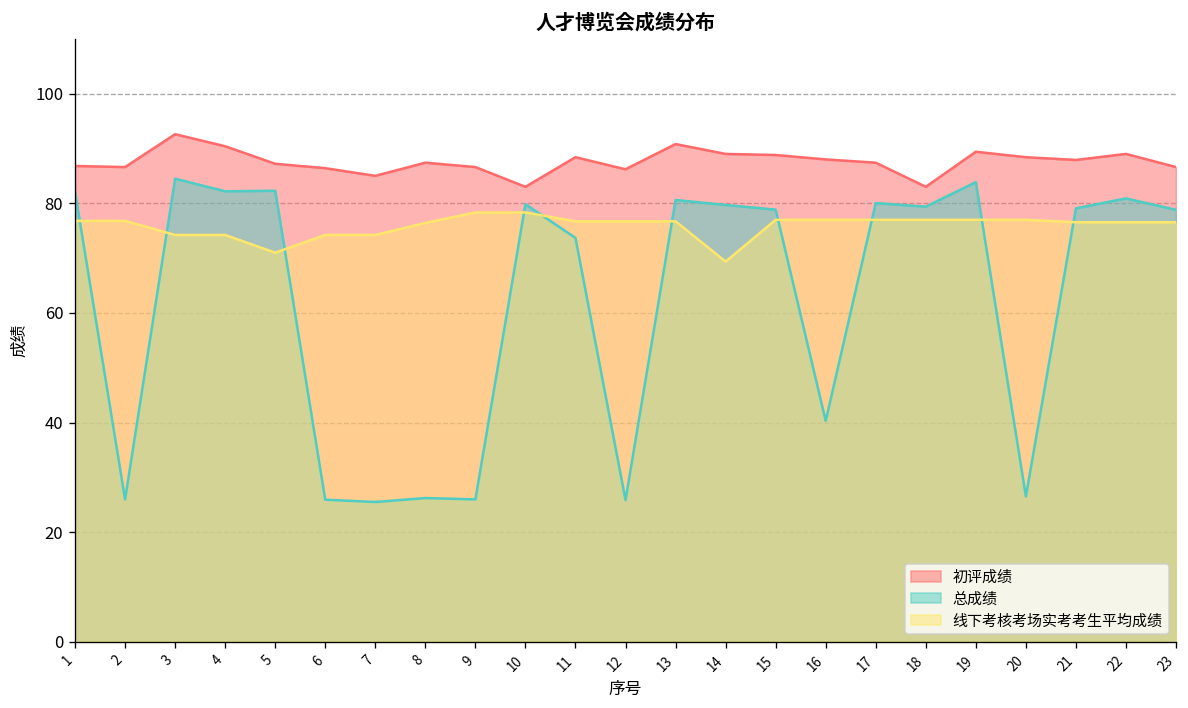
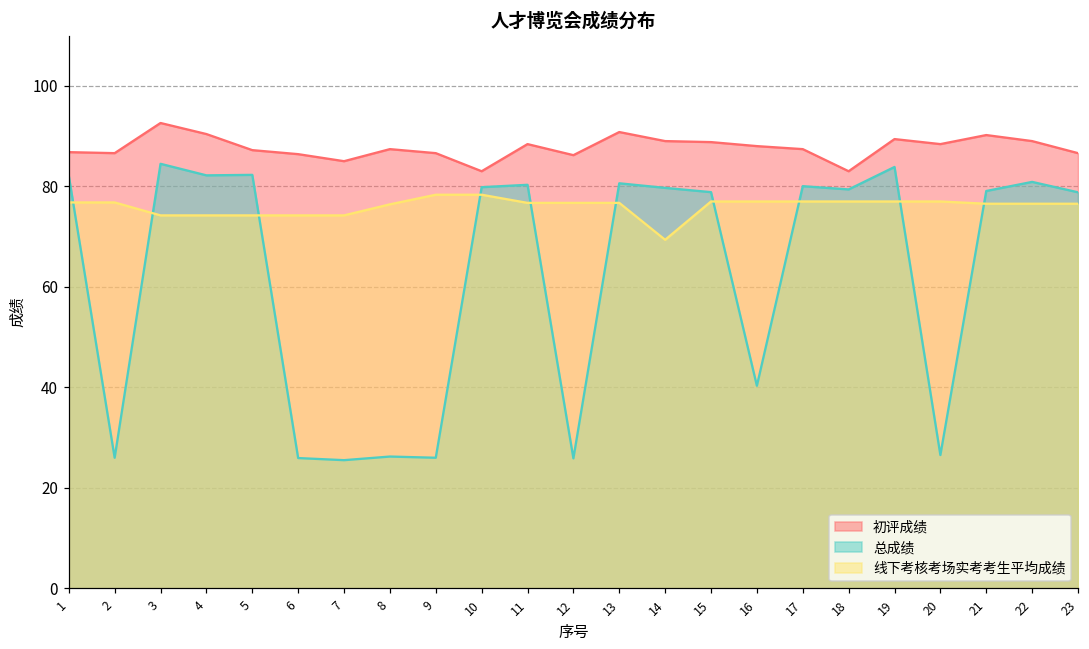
线下考核考场实考考生平均成绩, 5: 71 -> 74
总成绩, 11: 74 -> 80
初评成绩, 21: 88 -> 90
